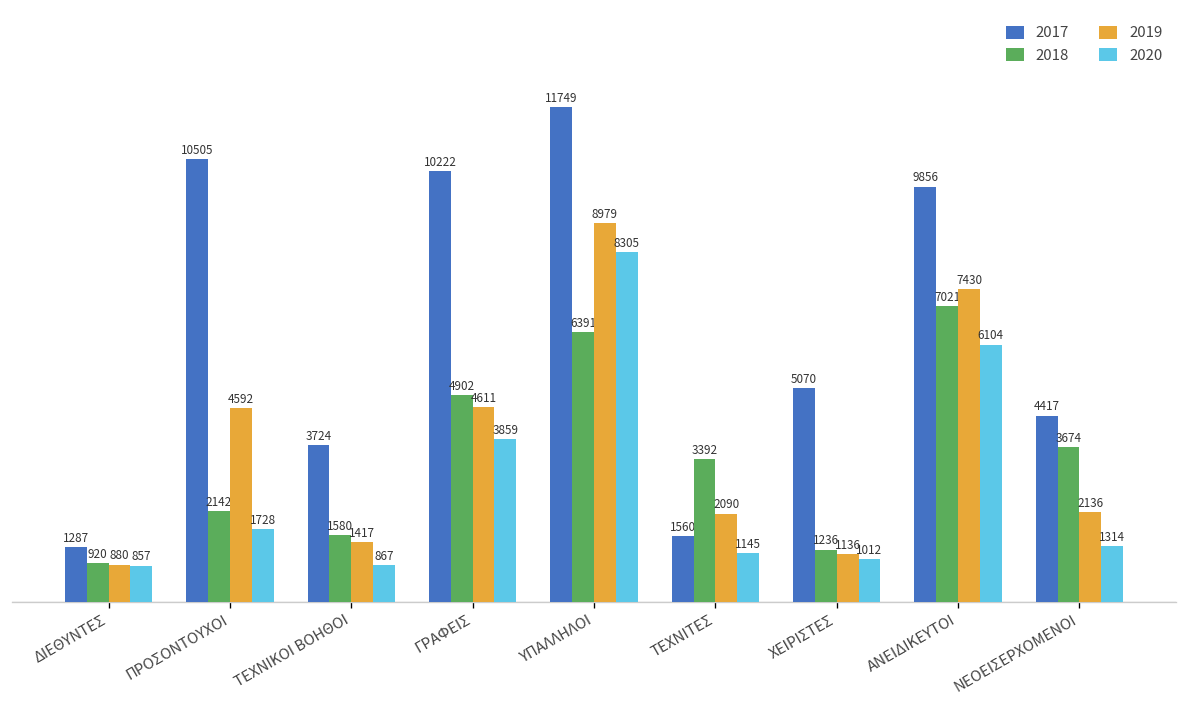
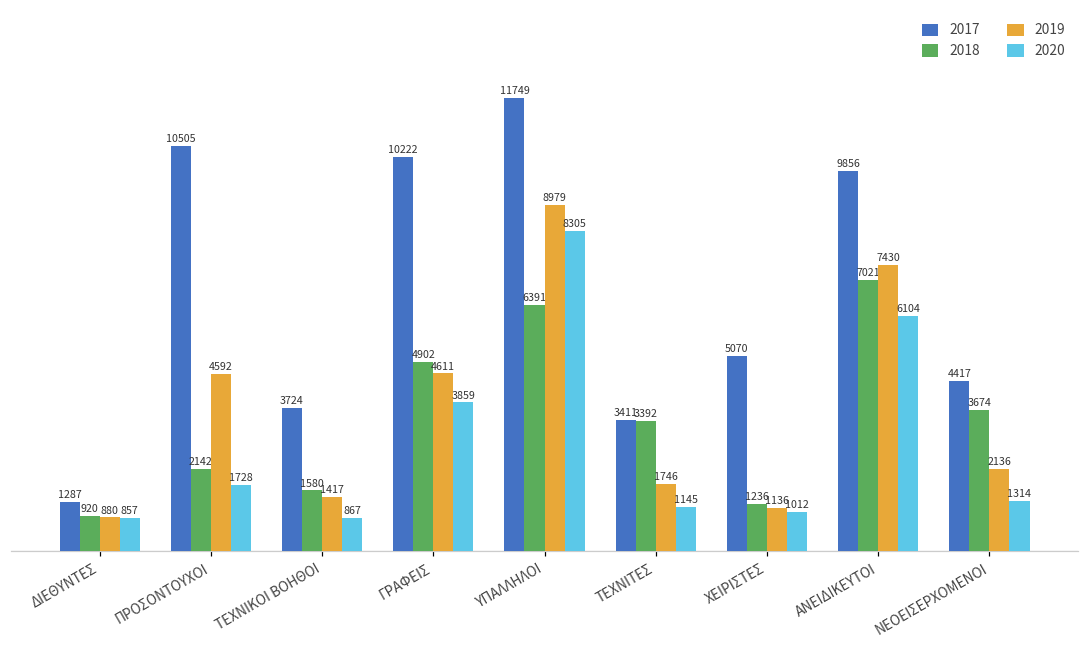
2017, ΤΕΧΝΙΤΕΣ: 1560 -> 3411
2019, ΤΕΧΝΙΤΕΣ: 2090 -> 1746
